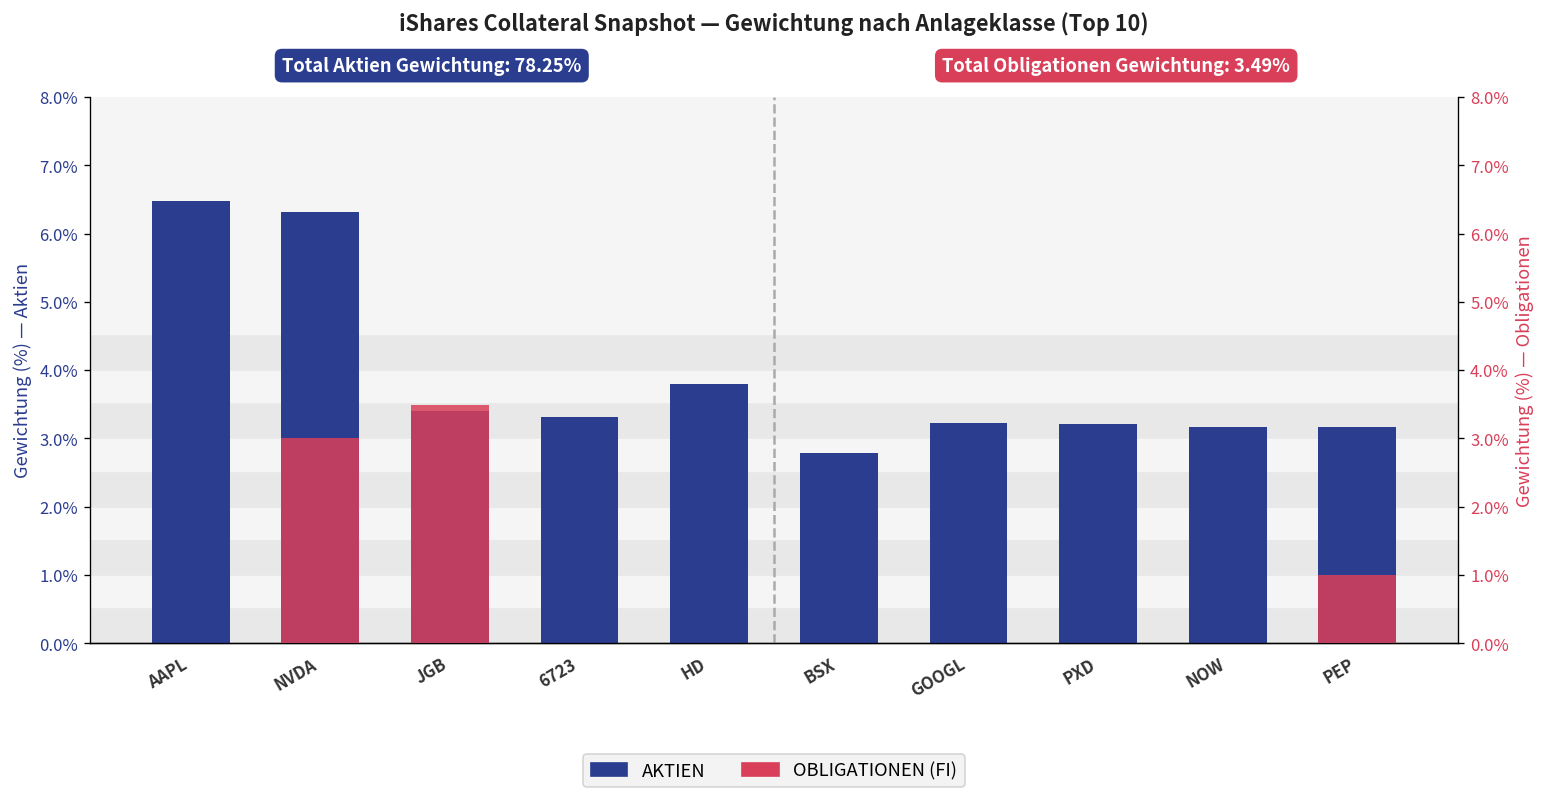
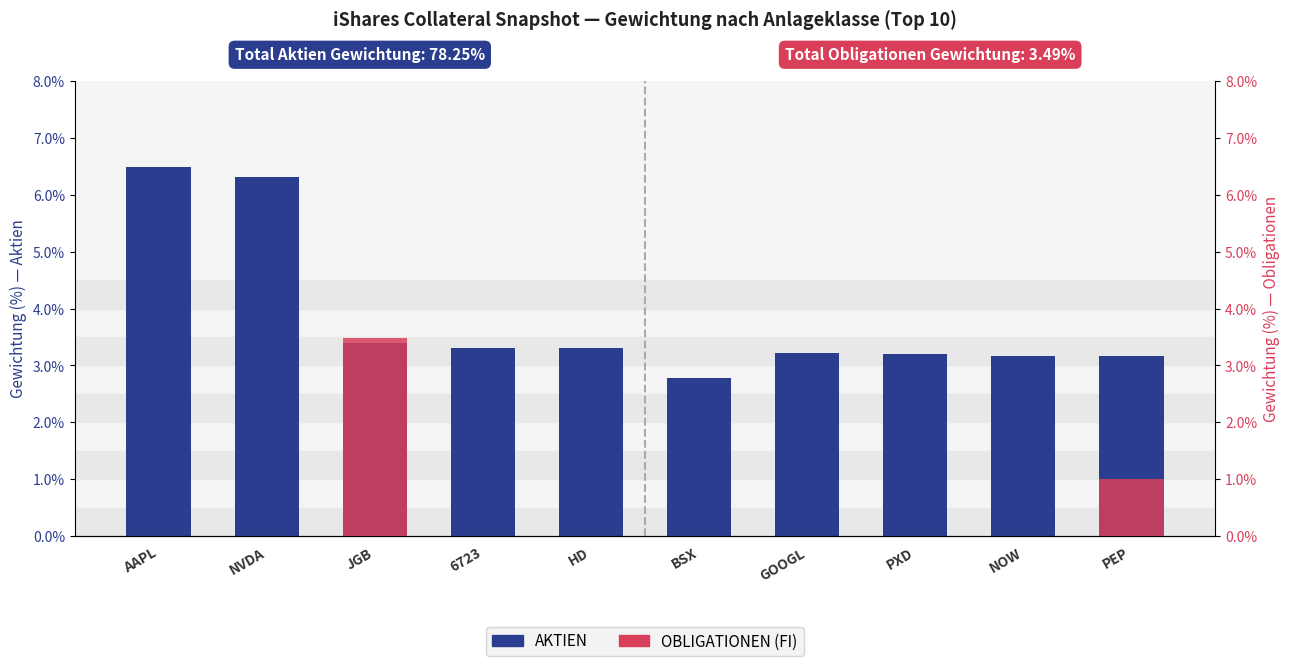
AKTIEN, HD: 3.8% -> 3.3%
OBLIGATIONEN (FI), NVDA: 3% -> 0%
